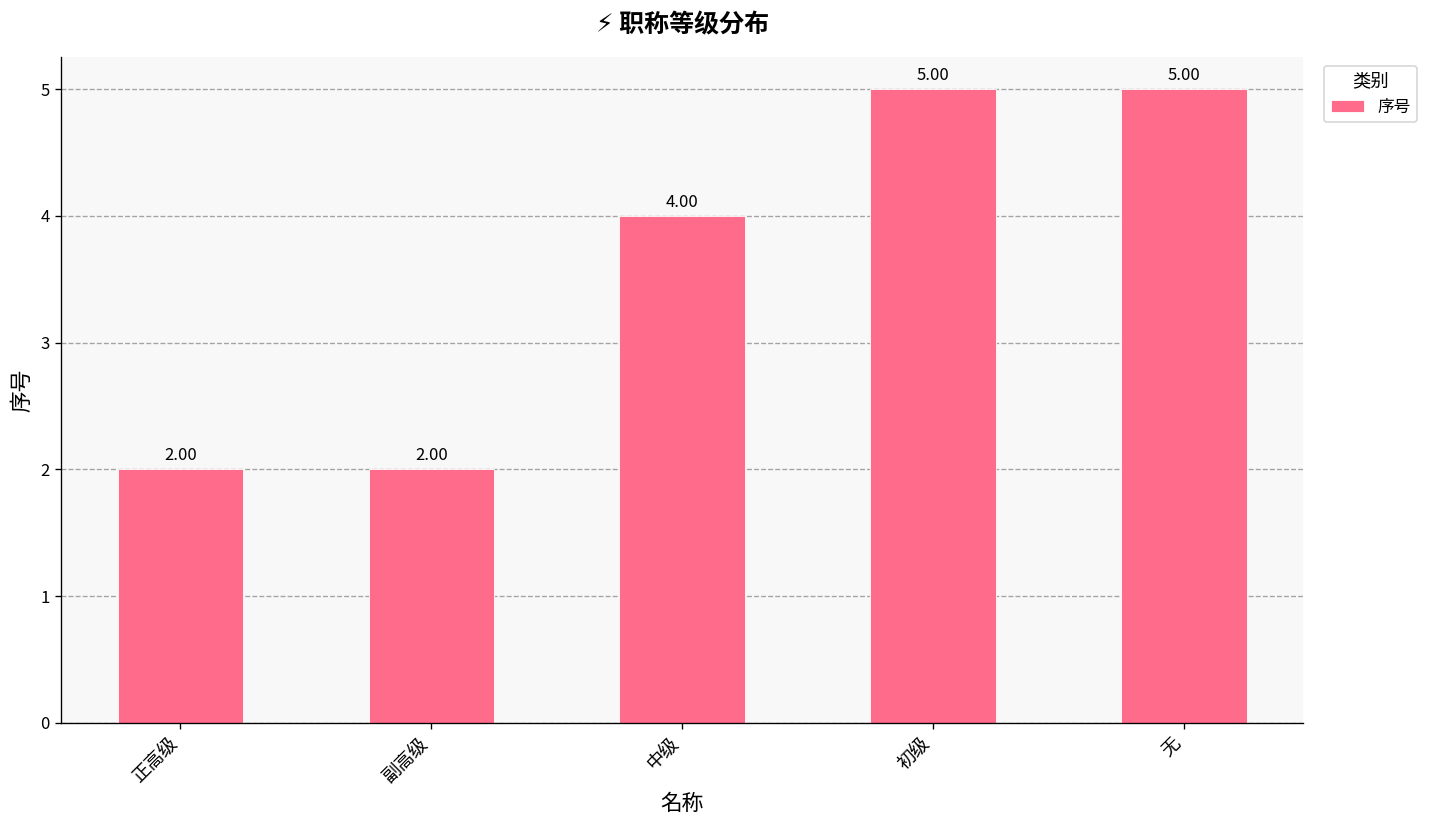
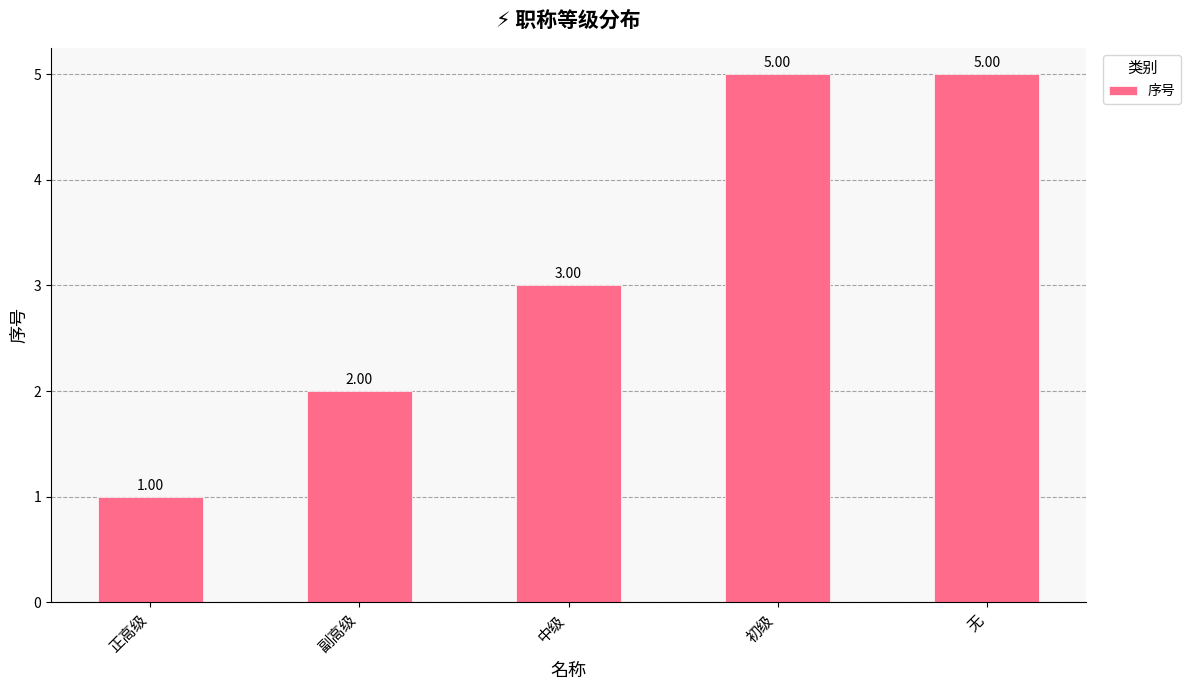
正高级: 2.00 -> 1.00
中级: 4.00 -> 3.00
